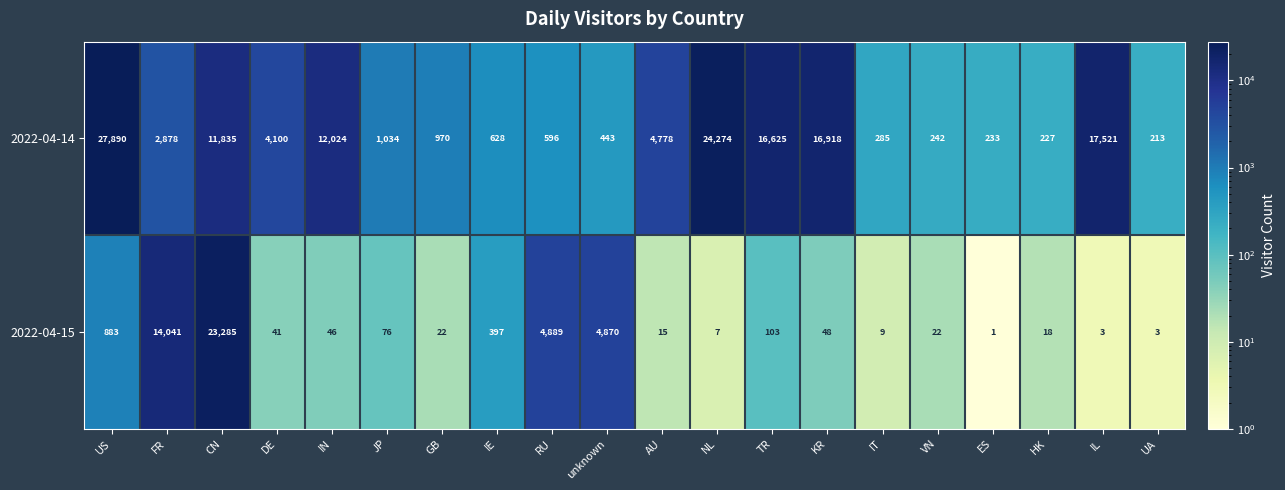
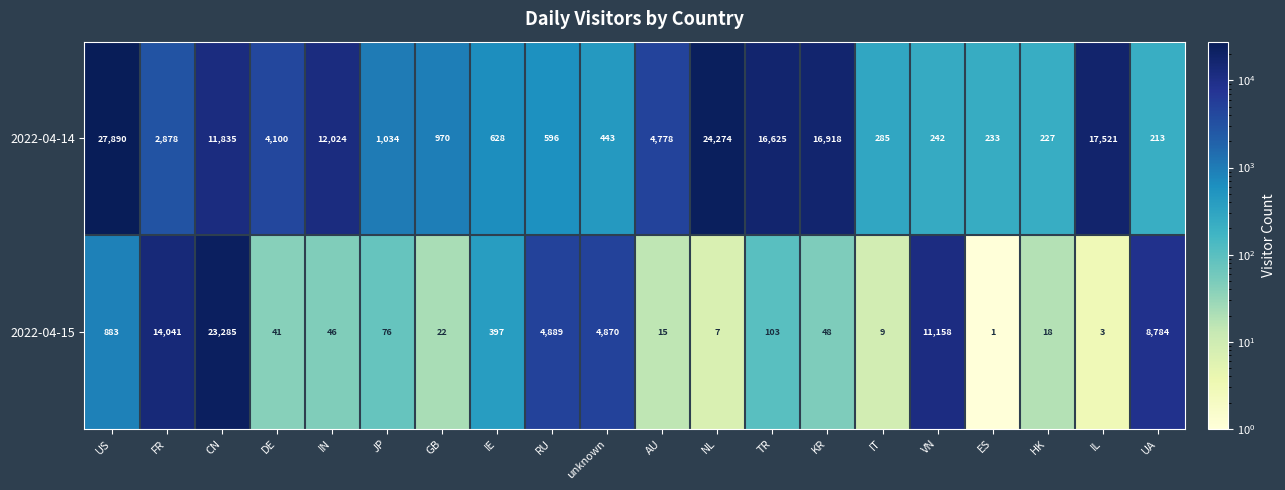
2022-04-15, VN: 22 -> 11,158
2022-04-15, UA: 3 -> 8,784
